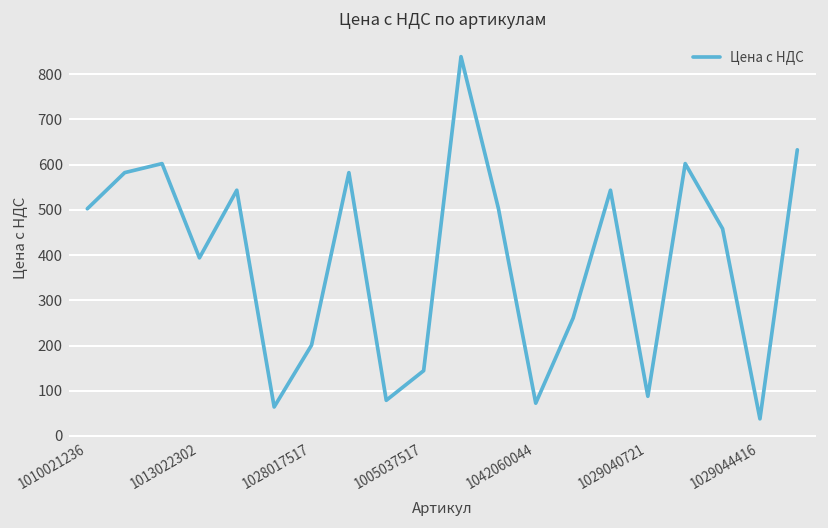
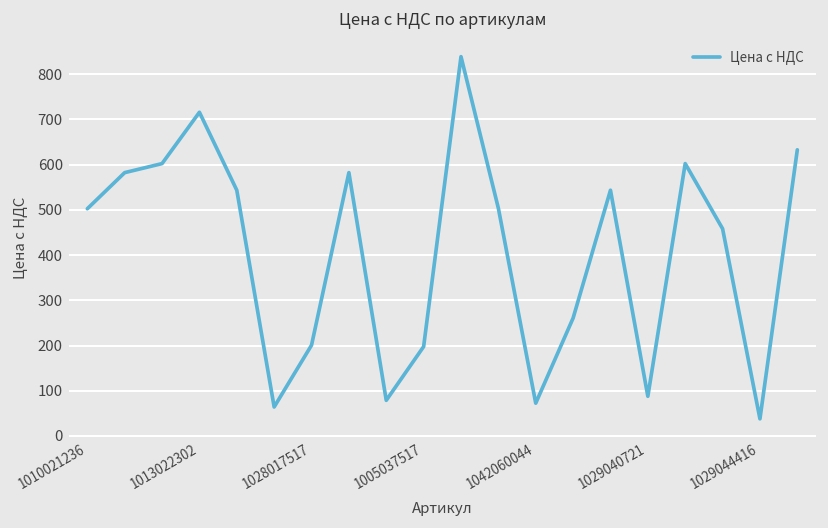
1013022302: 390 -> 720
1005037517: 140 -> 200
